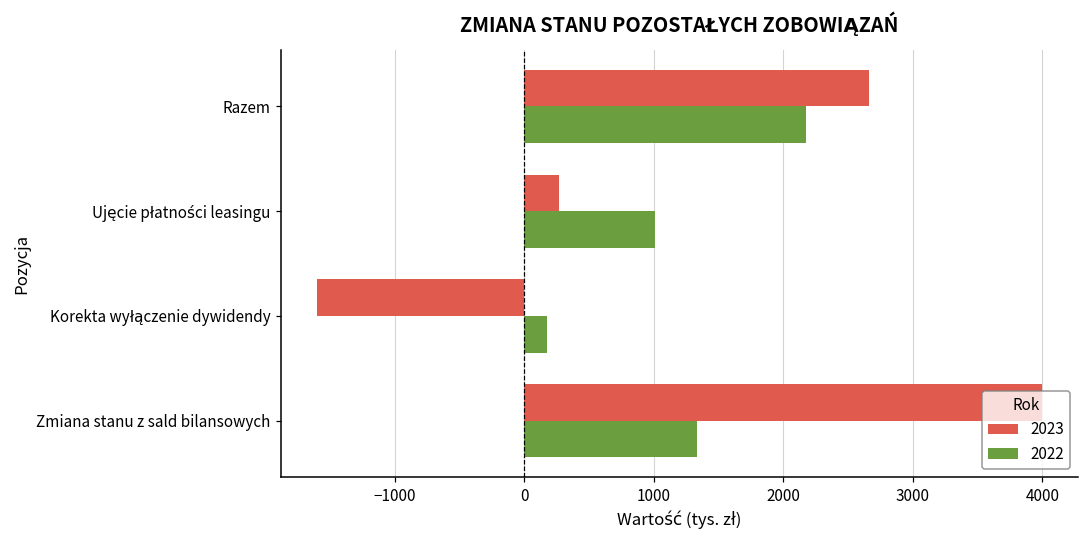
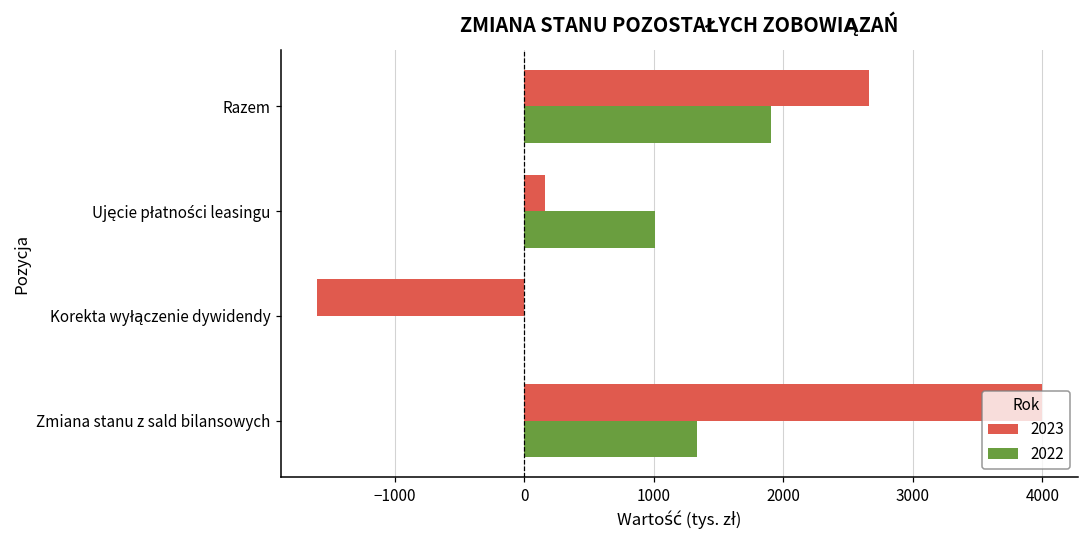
2022, Razem: 2180 -> 1910
2023, Ujęcie płatności leasingu: 270 -> 160
2022, Korekta wyłączenie dywidendy: 180 -> 0
